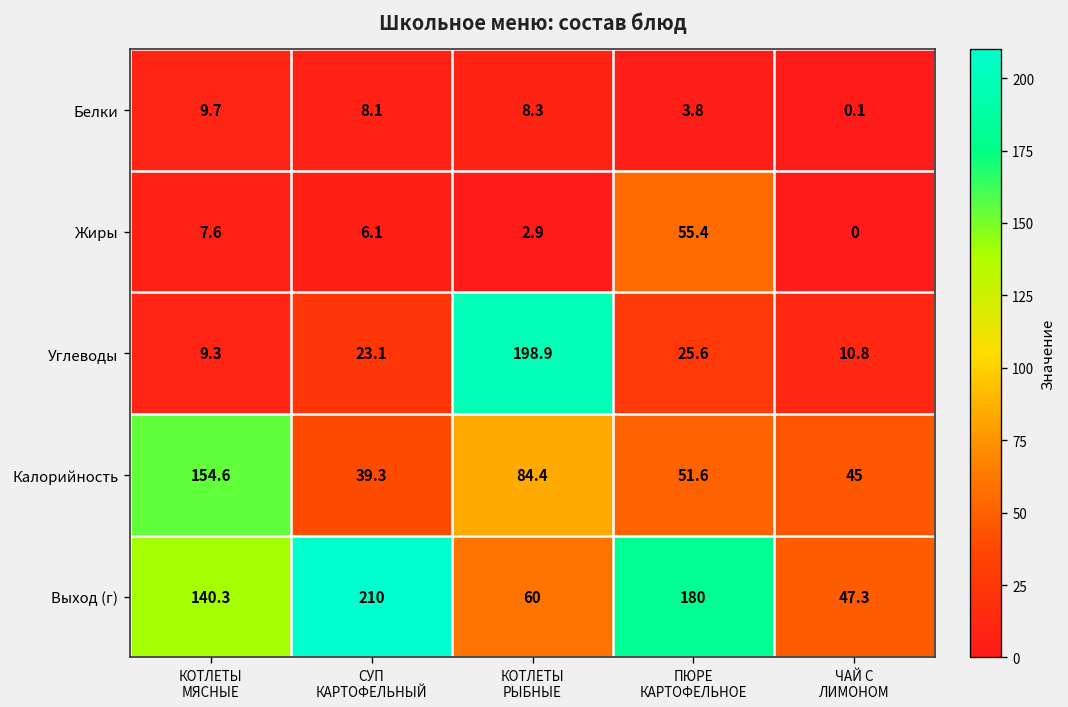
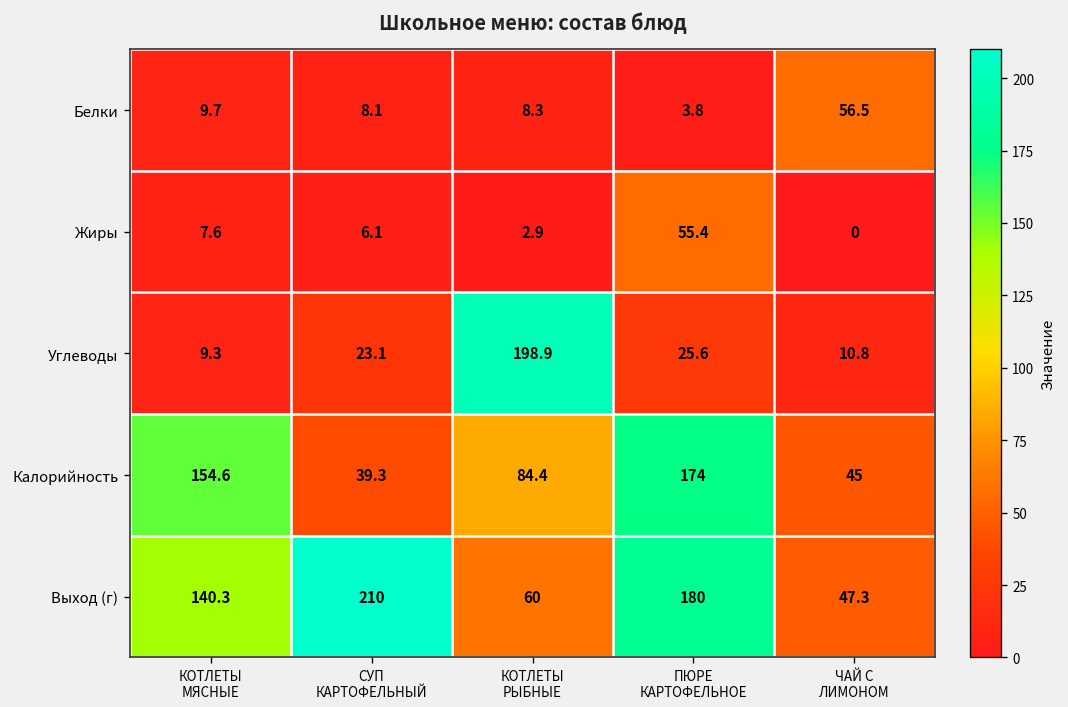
Белки, ЧАЙ С ЛИМОНОМ: 0.1 -> 56.5
Калорийность, ПЮРЕ КАРТОФЕЛЬНОЕ: 51.6 -> 174
